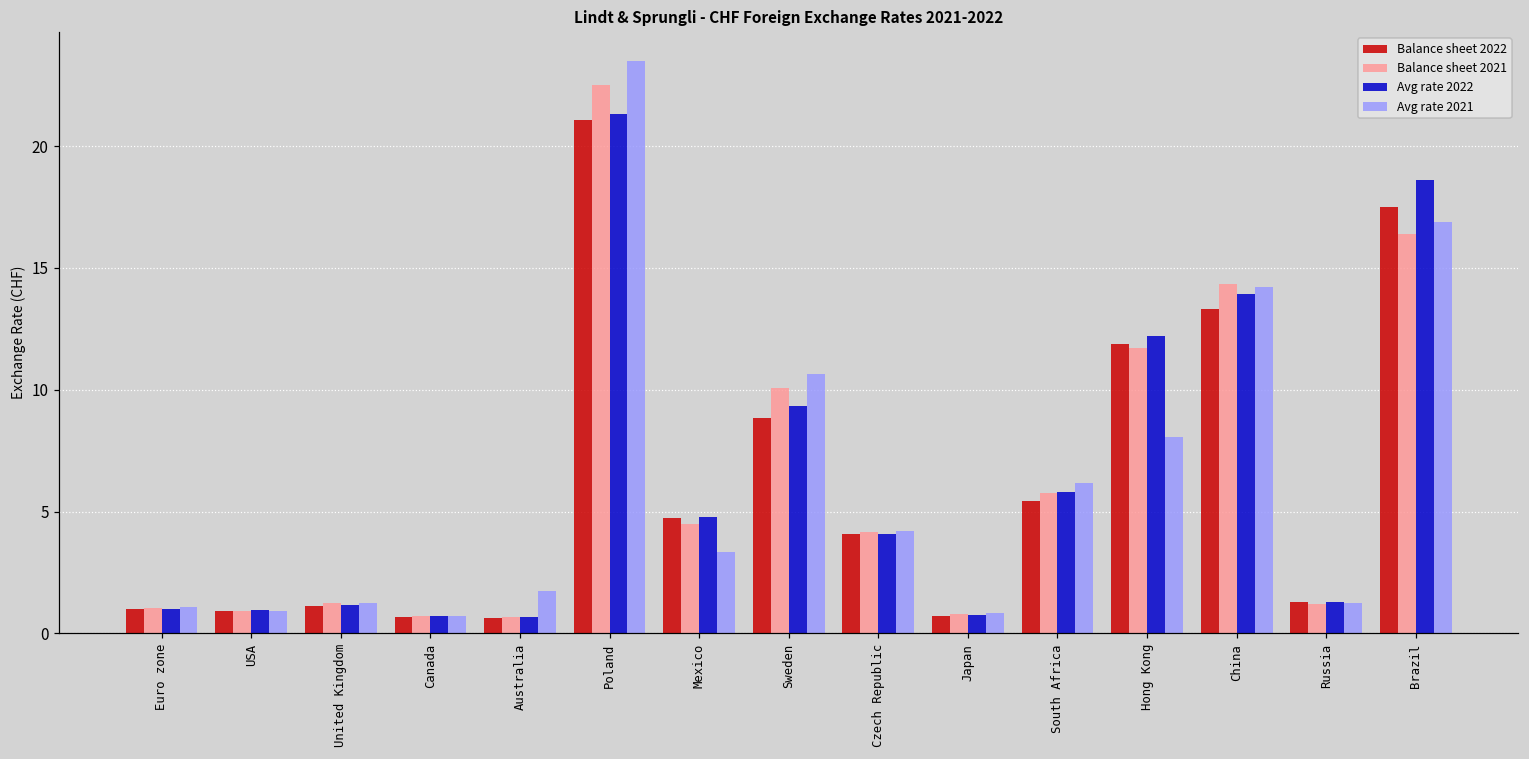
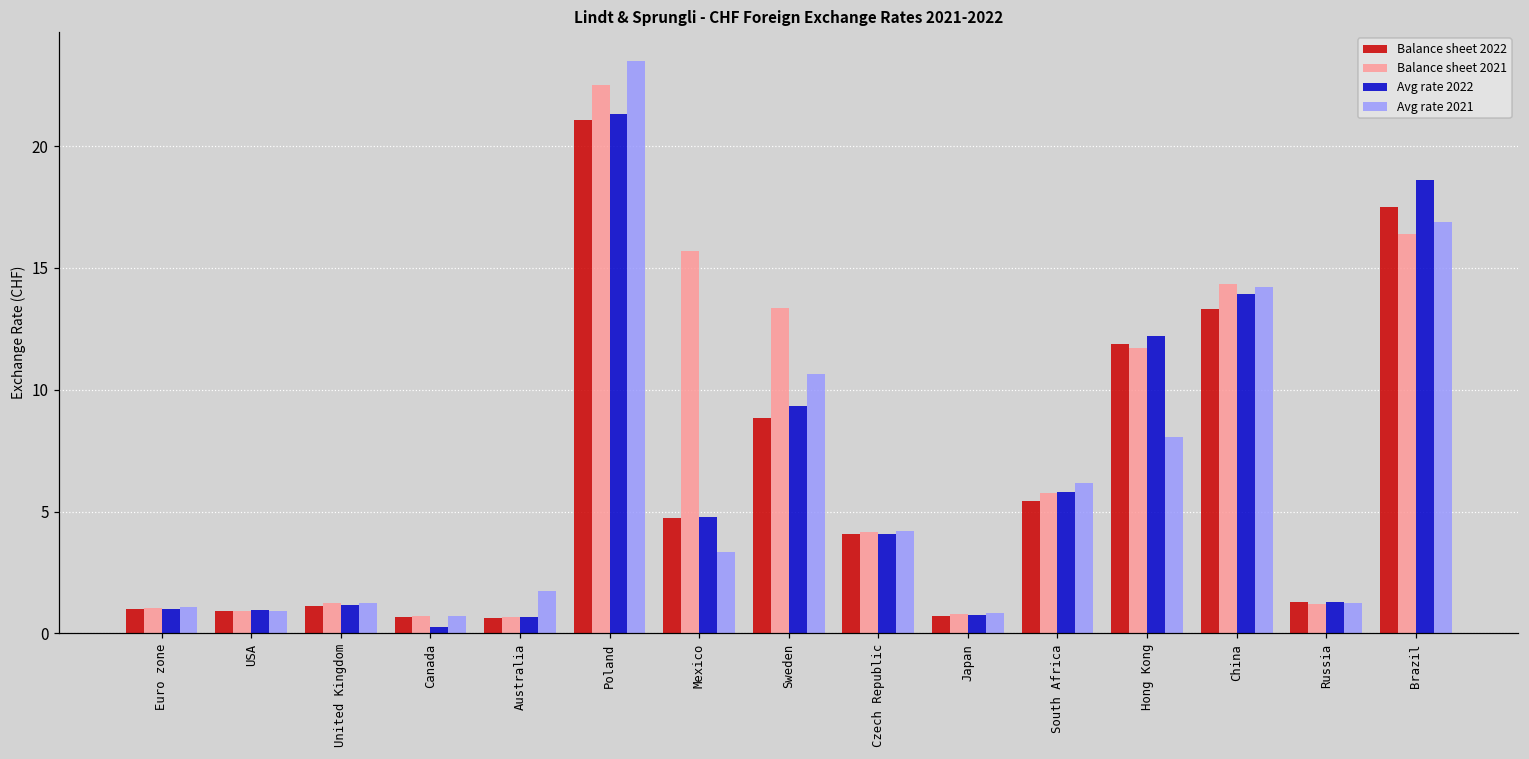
Avg rate 2022, Canada: 0.7 -> 0.3
Balance sheet 2021, Mexico: 4.5 -> 15.7
Balance sheet 2021, Sweden: 10.1 -> 13.4
